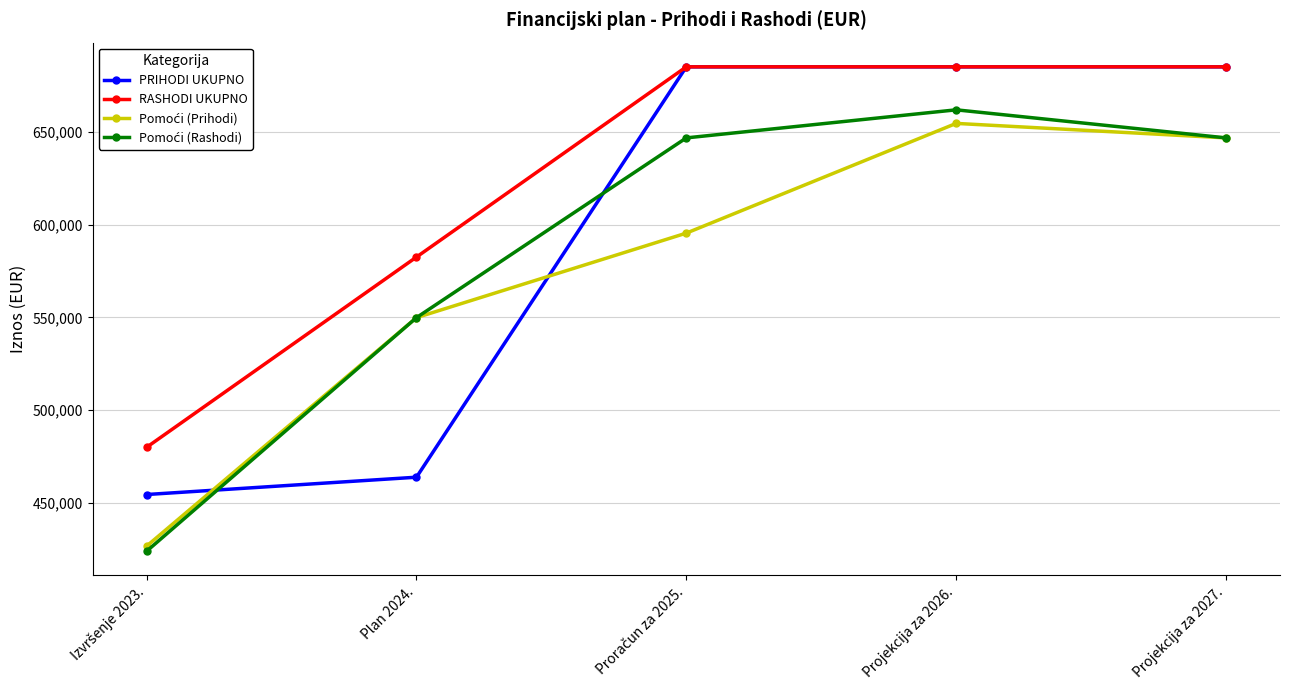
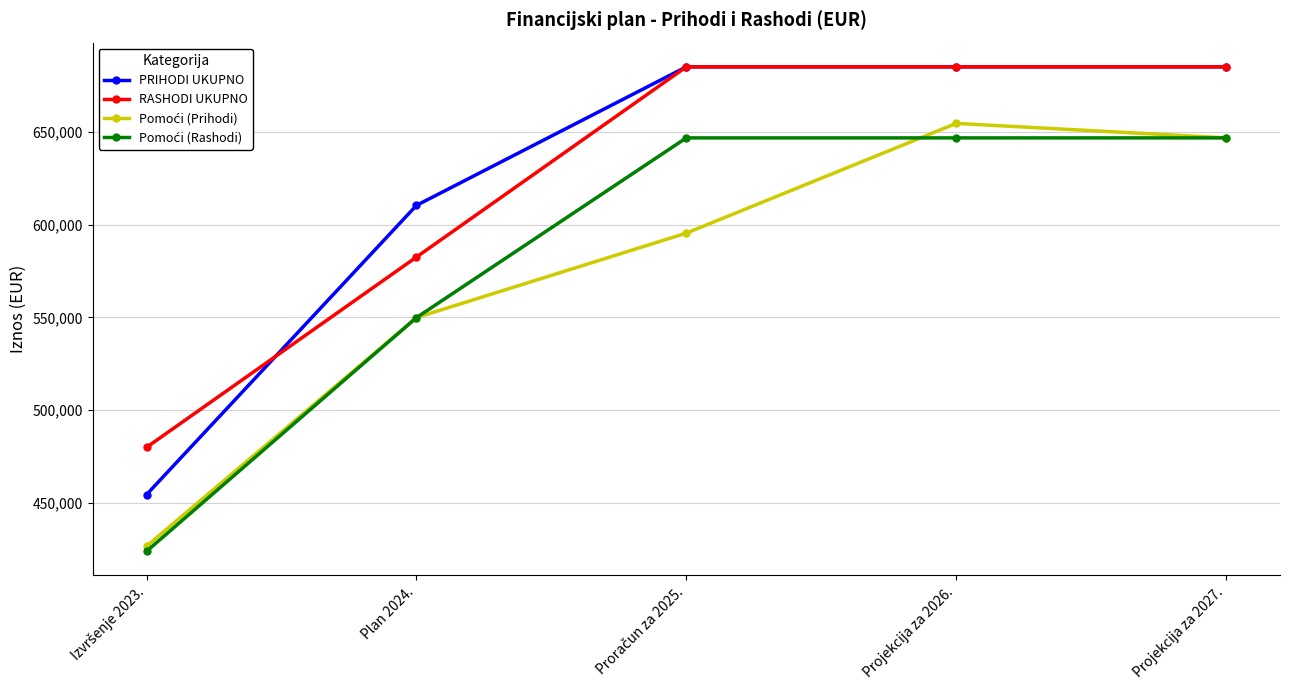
PRIHODI UKUPNO, Plan 2024.: 464,000 -> 610,000
Pomoći (Rashodi), Projekcija za 2026.: 662,000 -> 647,000
